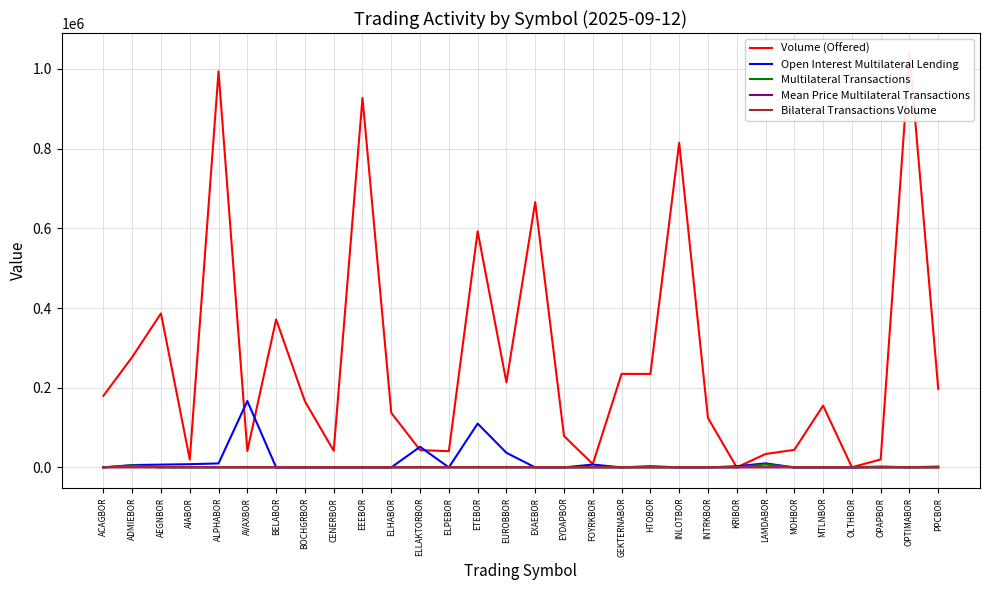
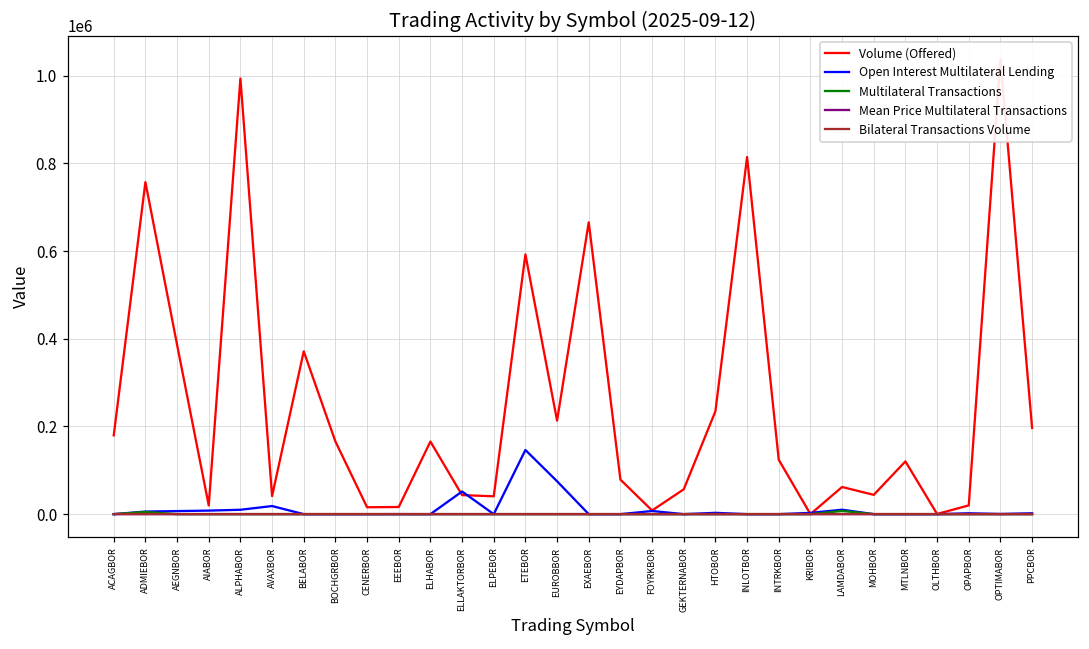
Volume (Offered), ADMIEBOR: 280000 -> 760000
Open Interest Multilateral Lending, AVAXBOR: 170000 -> 20000
Volume (Offered), CENERBOR: 40000 -> 20000
Volume (Offered), EEEBOR: 930000 -> 20000
Volume (Offered), ELHABOR: 140000 -> 170000
Open Interest Multilateral Lending, ETEBOR: 110000 -> 150000
Open Interest Multilateral Lending, EUROBBOR: 40000 -> 80000
Volume (Offered), GEKTERNABOR: 230000 -> 60000
Volume (Offered), LAMDABOR: 30000 -> 60000
Volume (Offered), MTLNBOR: 160000 -> 120000
